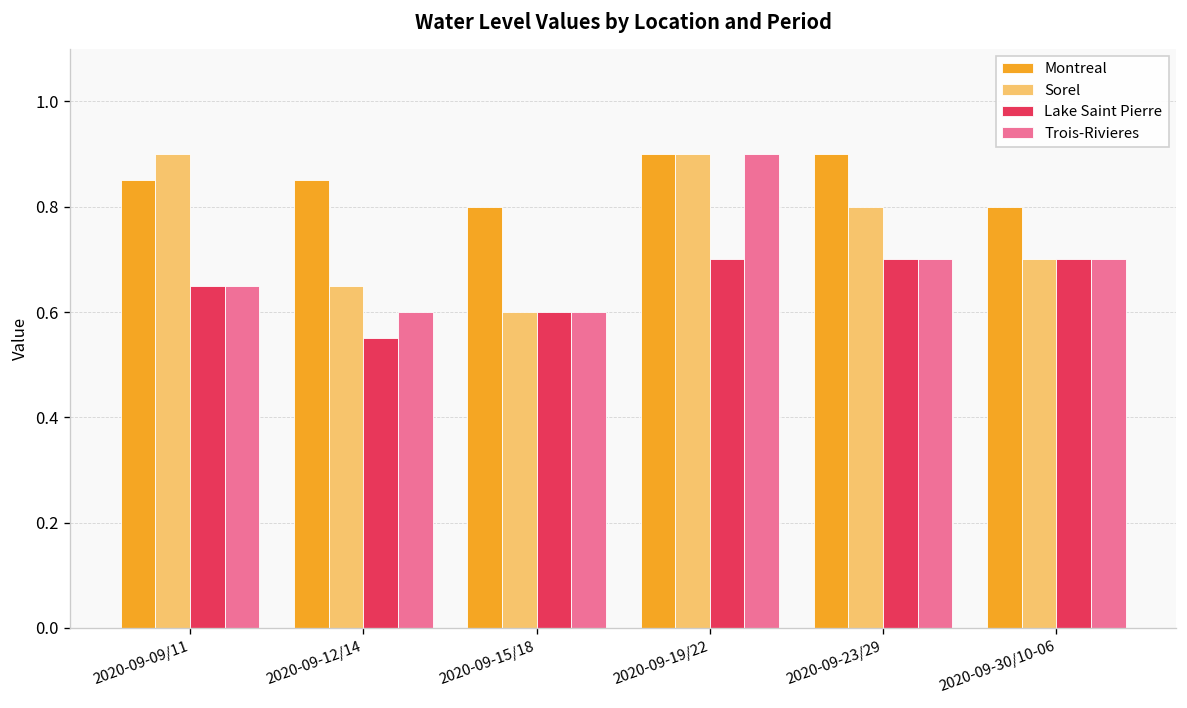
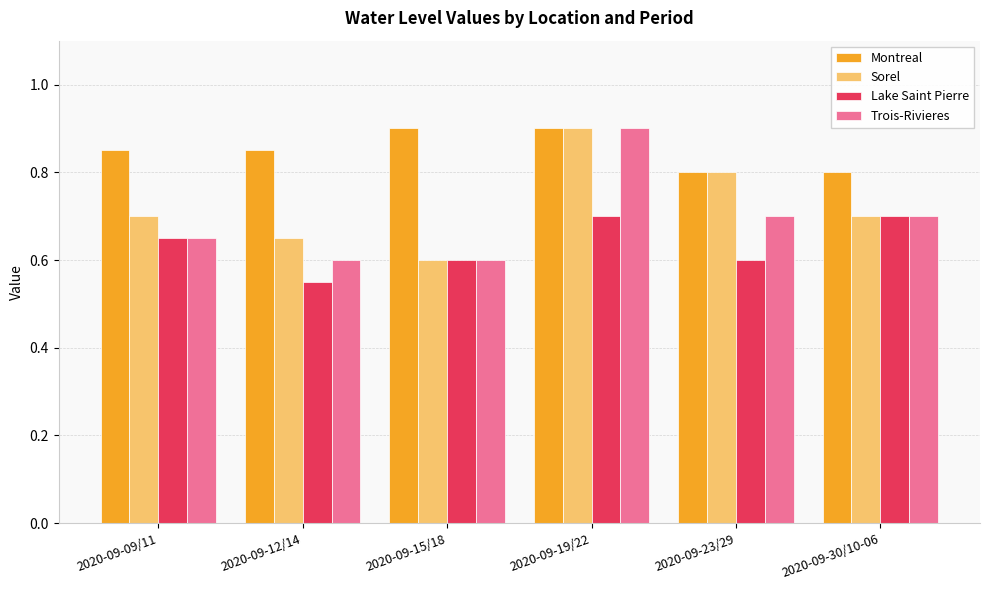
Sorel, 2020-09-09/11: 0.9 -> 0.7
Montreal, 2020-09-15/18: 0.8 -> 0.9
Montreal, 2020-09-23/29: 0.9 -> 0.8
Lake Saint Pierre, 2020-09-23/29: 0.7 -> 0.6
